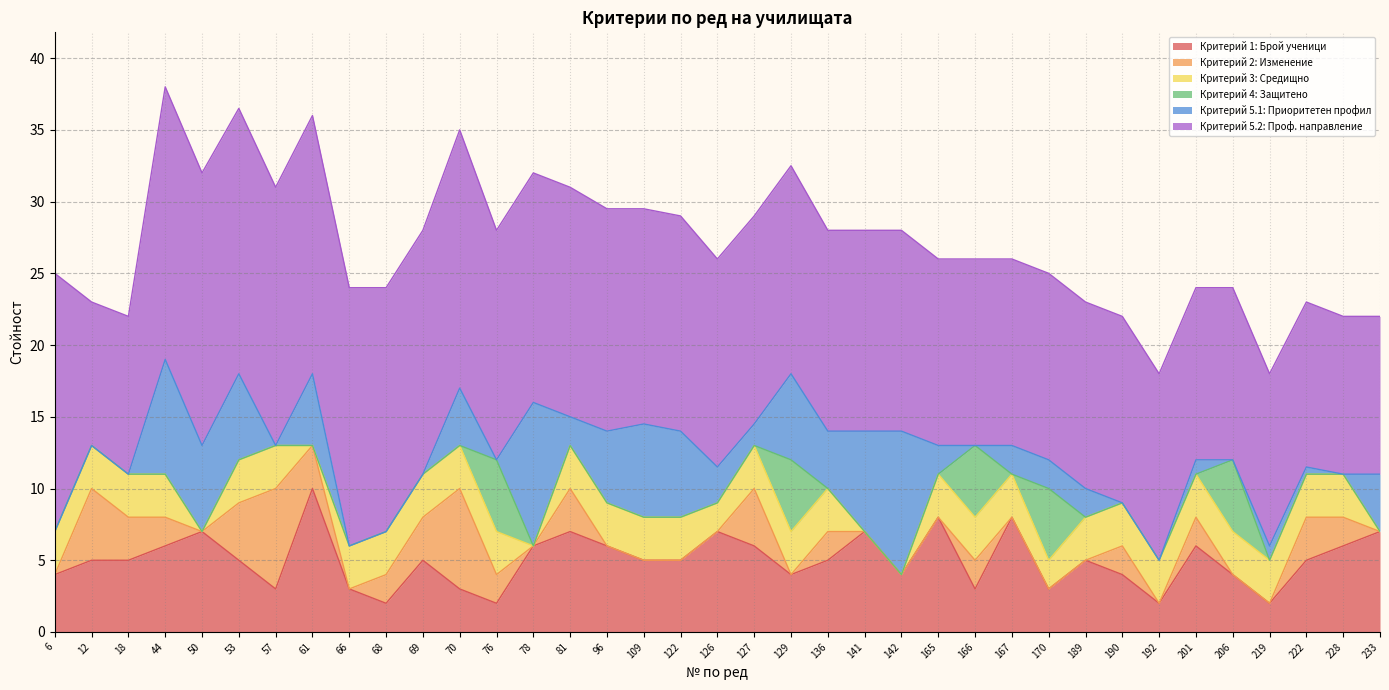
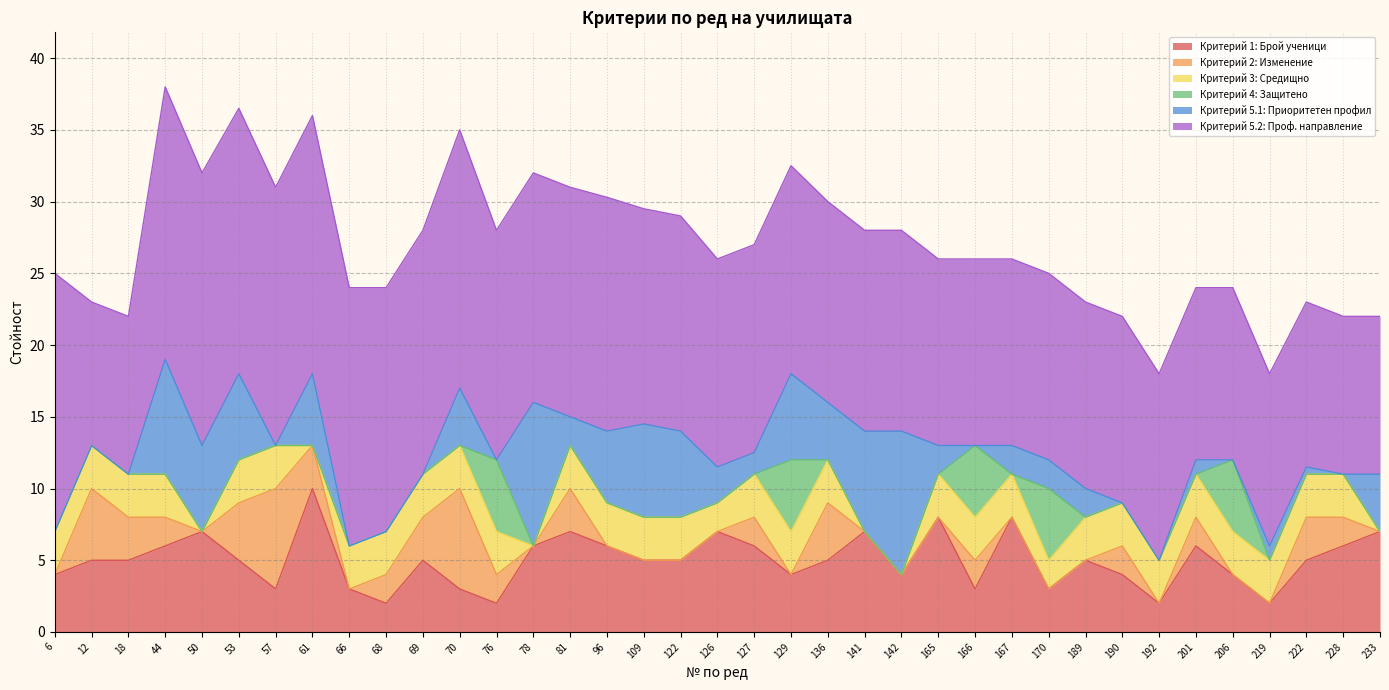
Критерий 5.2: Проф. направление, 96: 15.5 -> 16.3
Критерий 2: Изменение, 127: 4 -> 2
Критерий 2: Изменение, 136: 2 -> 4
